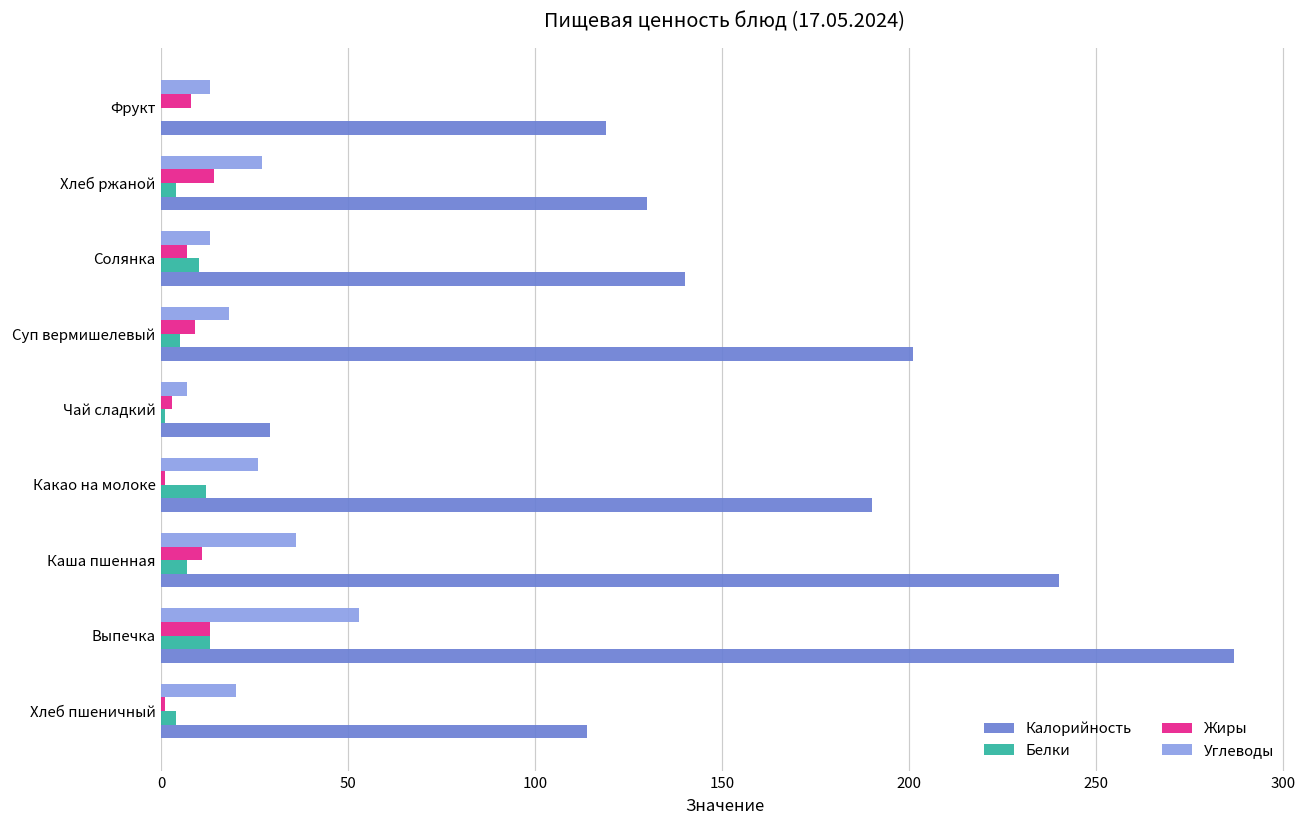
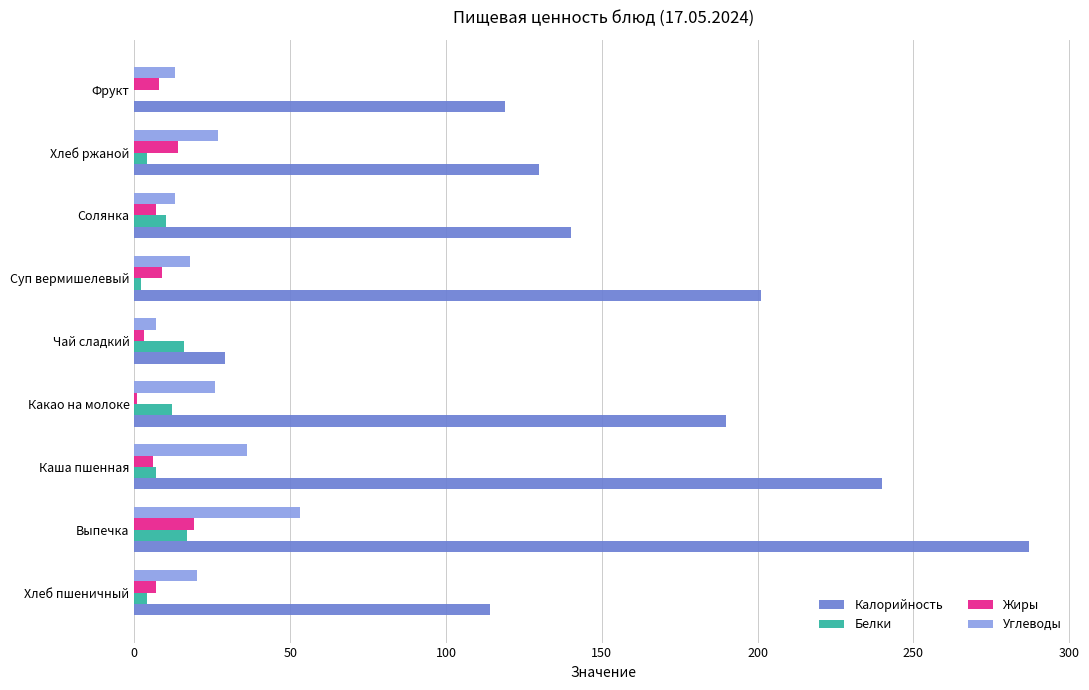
Белки, Суп вермишелевый: 5 -> 2
Белки, Чай сладкий: 1 -> 16
Жиры, Каша пшенная: 11 -> 6
Жиры, Выпечка: 13 -> 19
Белки, Выпечка: 13 -> 17
Жиры, Хлеб пшеничный: 1 -> 7
